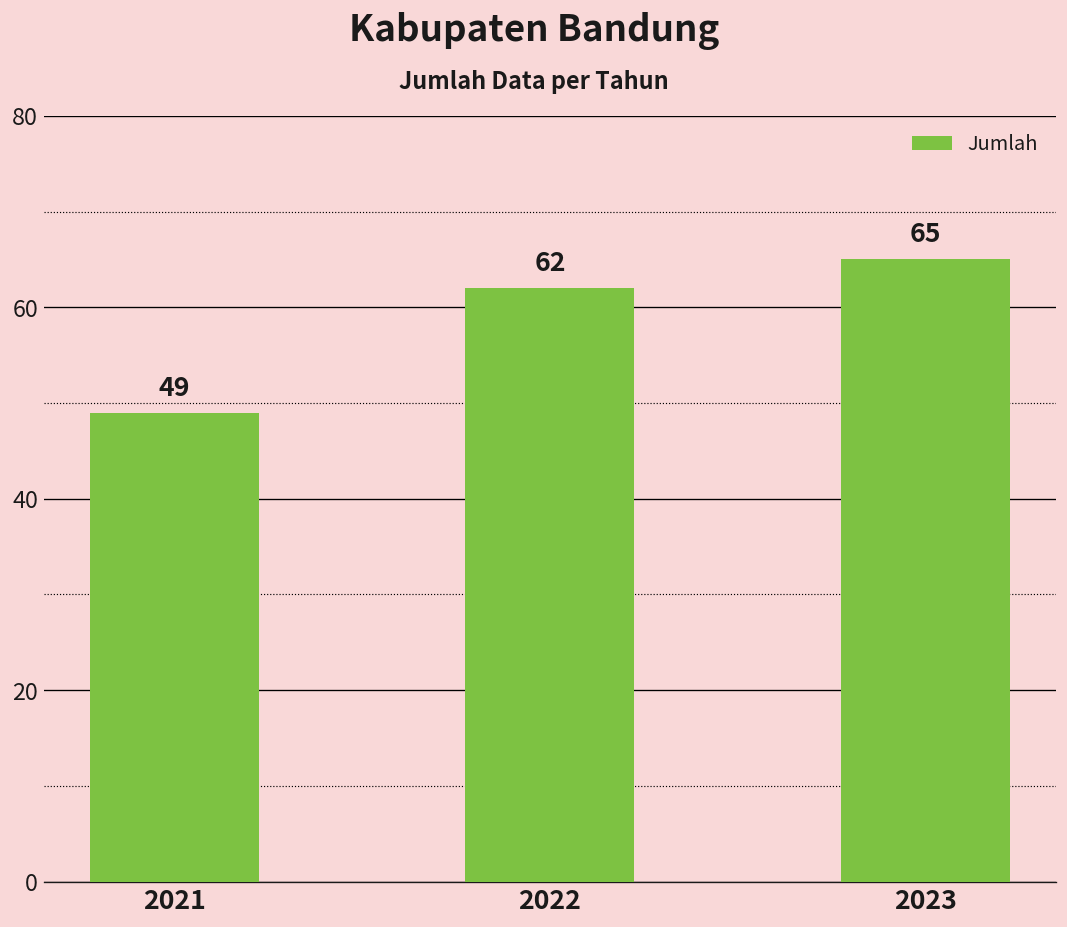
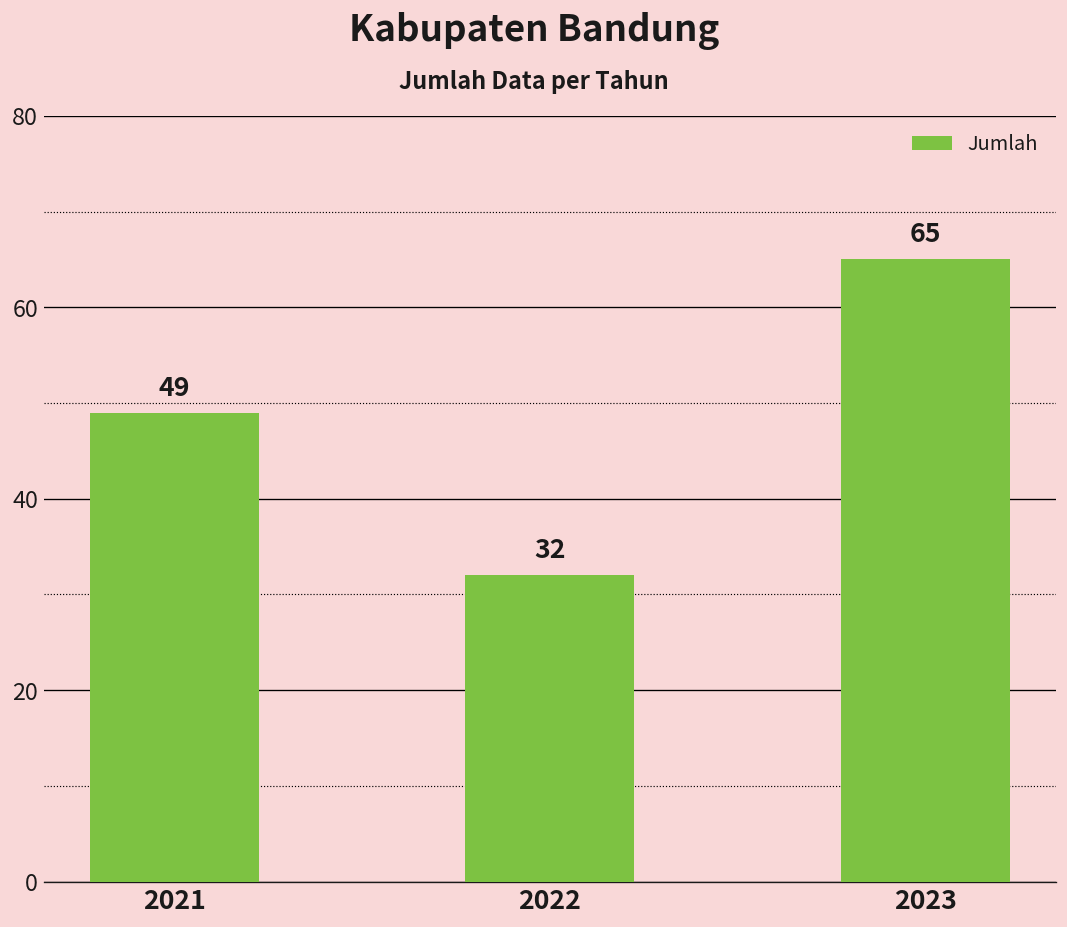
2022: 62 -> 32
